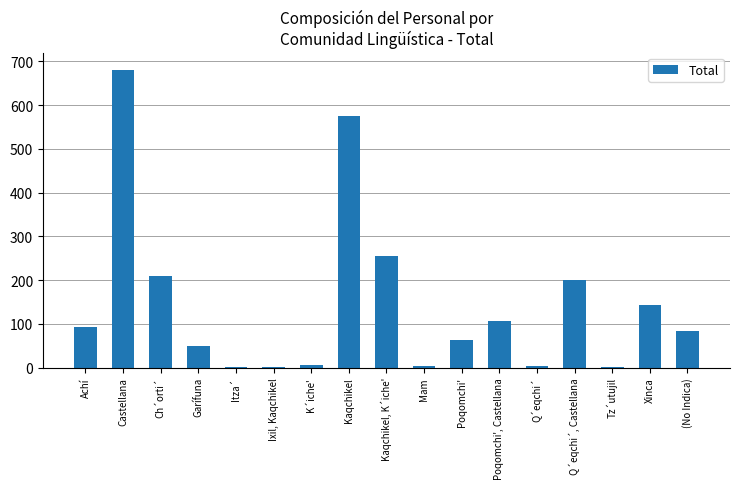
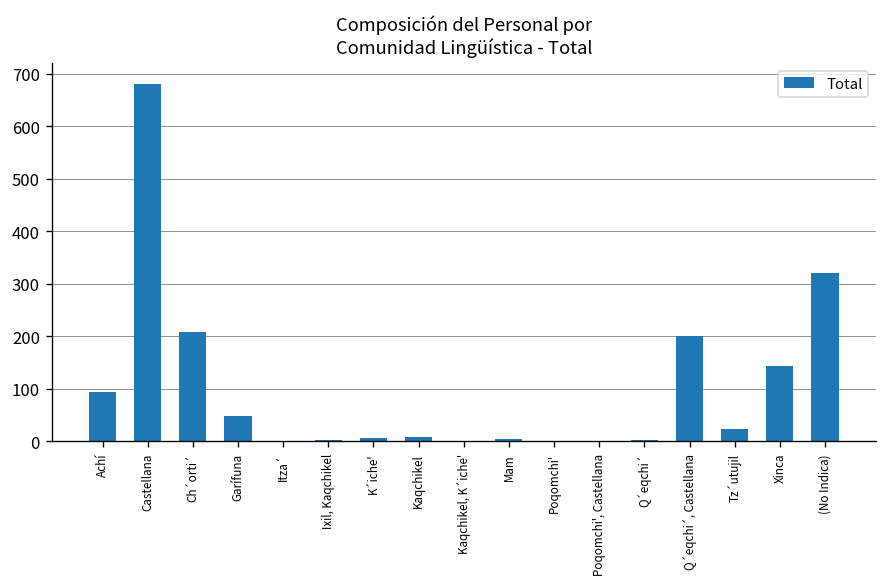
Kaqchikel: 570 -> 10
Kaqchikel, K´iche': 260 -> 0
Poqomchi': 60 -> 0
Poqomchi', Castellana: 110 -> 0
Tz´utujil: 0 -> 20
(No Indica): 80 -> 320
